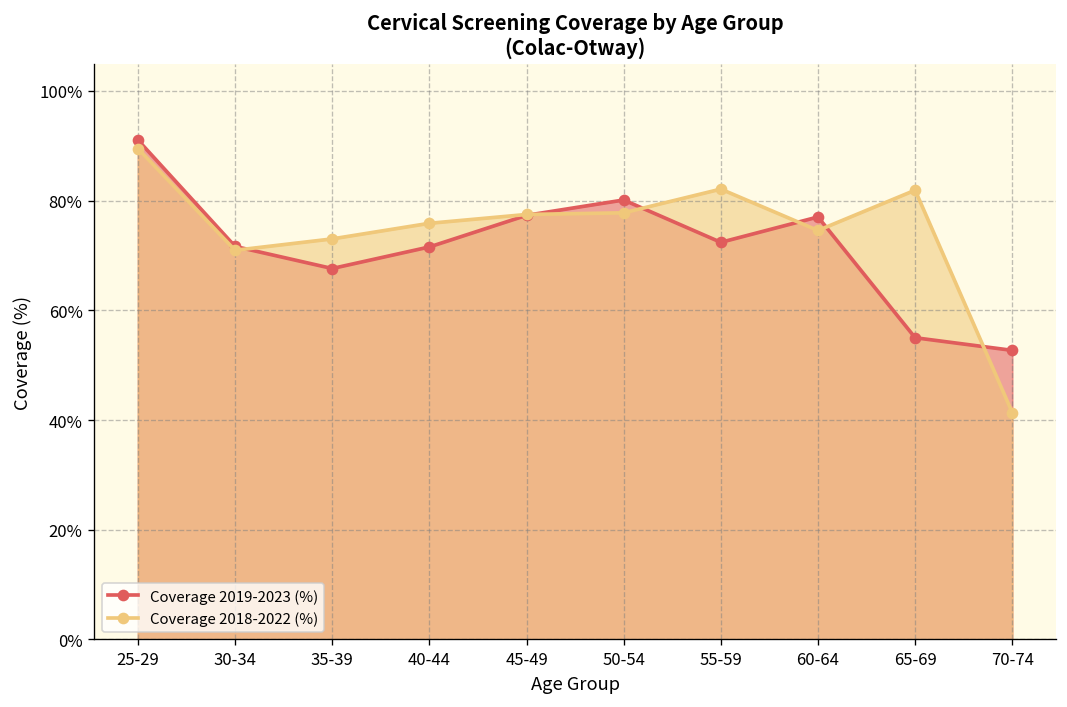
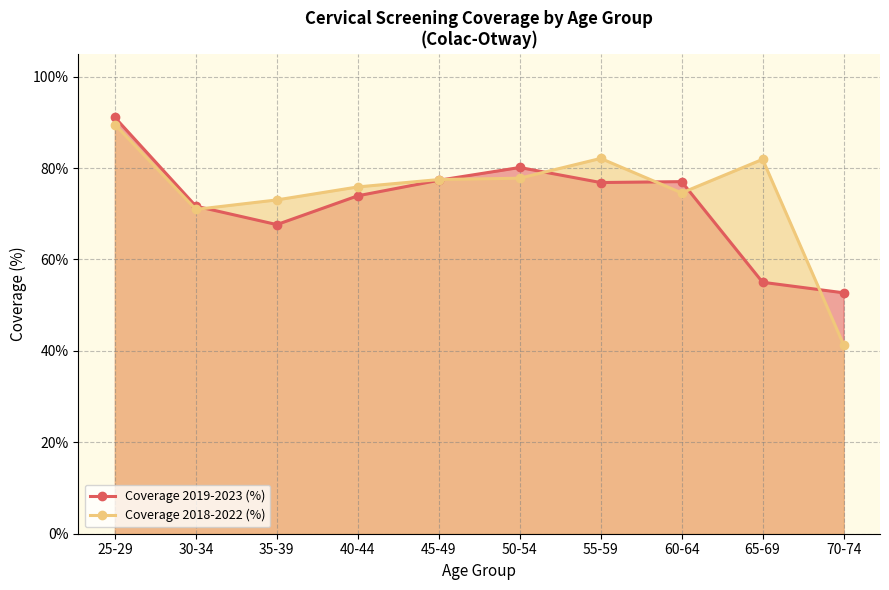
Coverage 2019-2023 (%), 40-44: 72% -> 74%
Coverage 2019-2023 (%), 55-59: 72% -> 77%
